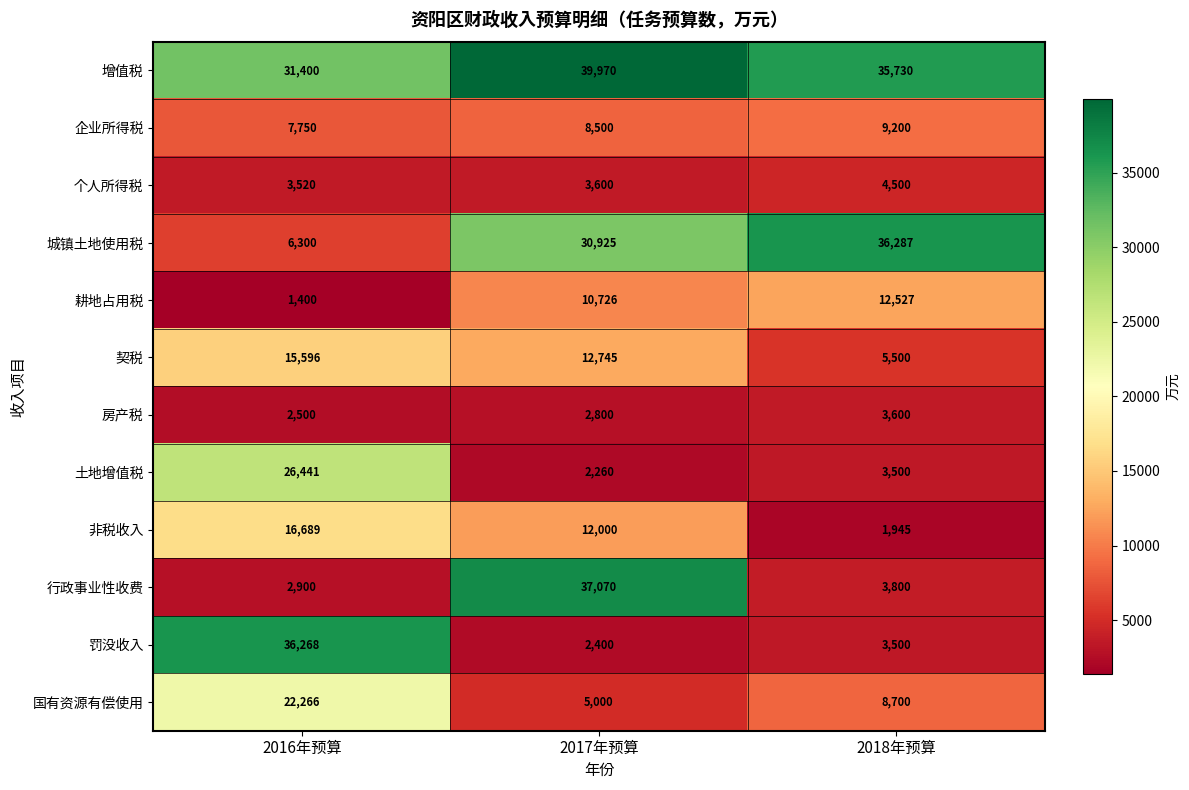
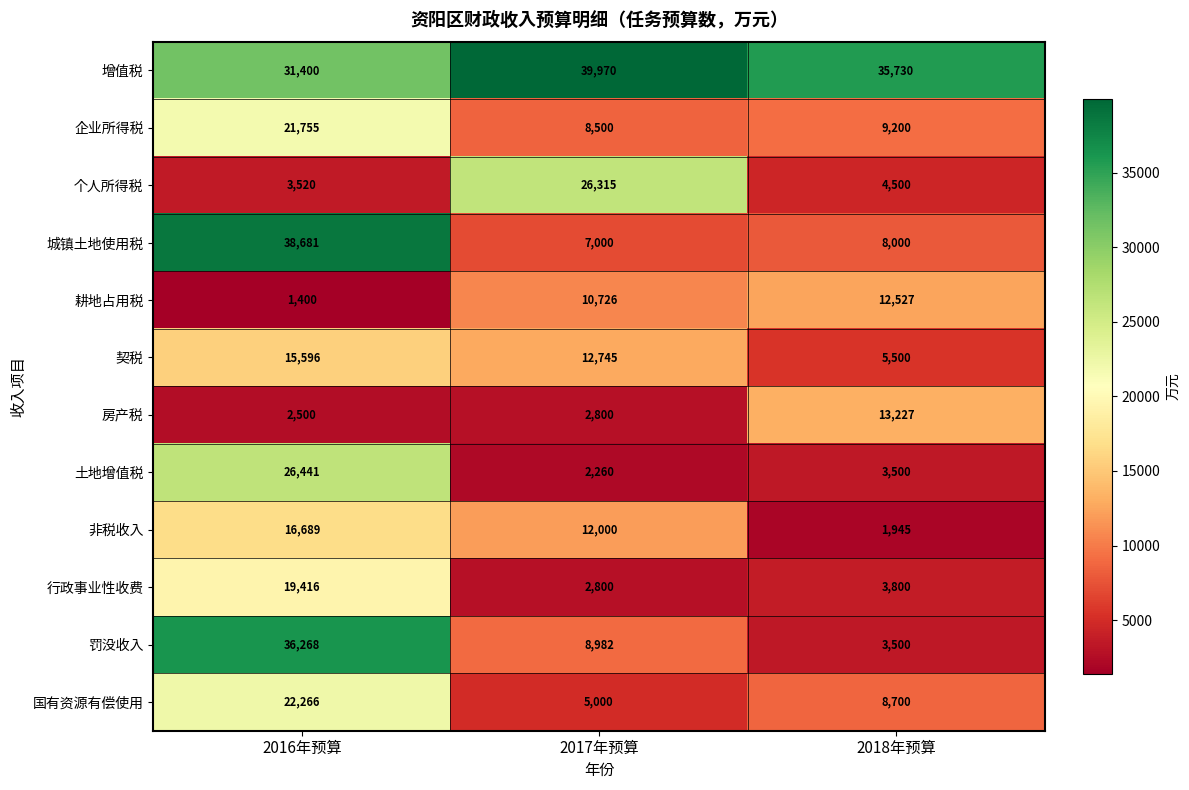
企业所得税, 2016年预算: 7,750 -> 21,755
个人所得税, 2017年预算: 3,600 -> 26,315
城镇土地使用税, 2016年预算: 6,300 -> 38,681
城镇土地使用税, 2017年预算: 30,925 -> 7,000
城镇土地使用税, 2018年预算: 36,287 -> 8,000
房产税, 2018年预算: 3,600 -> 13,227
行政事业性收费, 2016年预算: 2,900 -> 19,416
行政事业性收费, 2017年预算: 37,070 -> 2,800
罚没收入, 2017年预算: 2,400 -> 8,982
